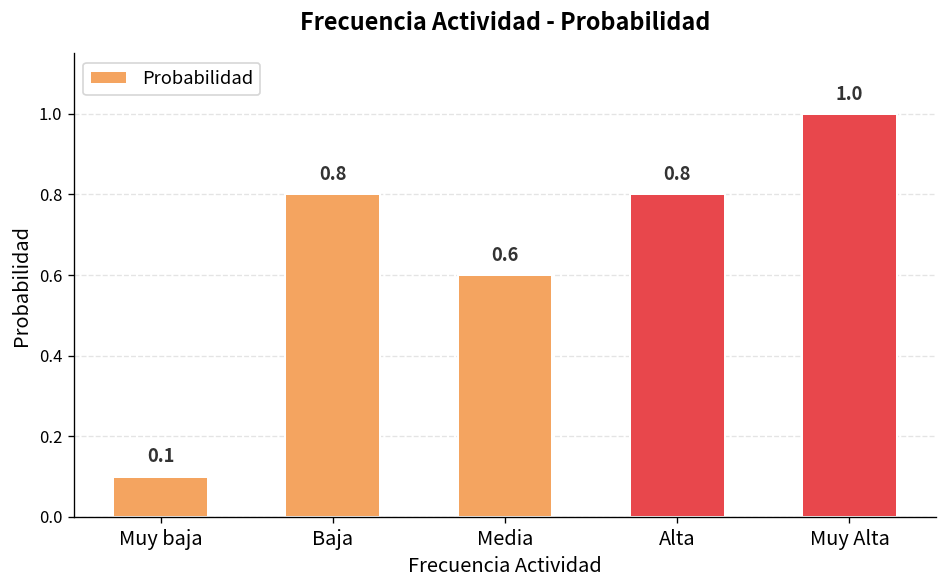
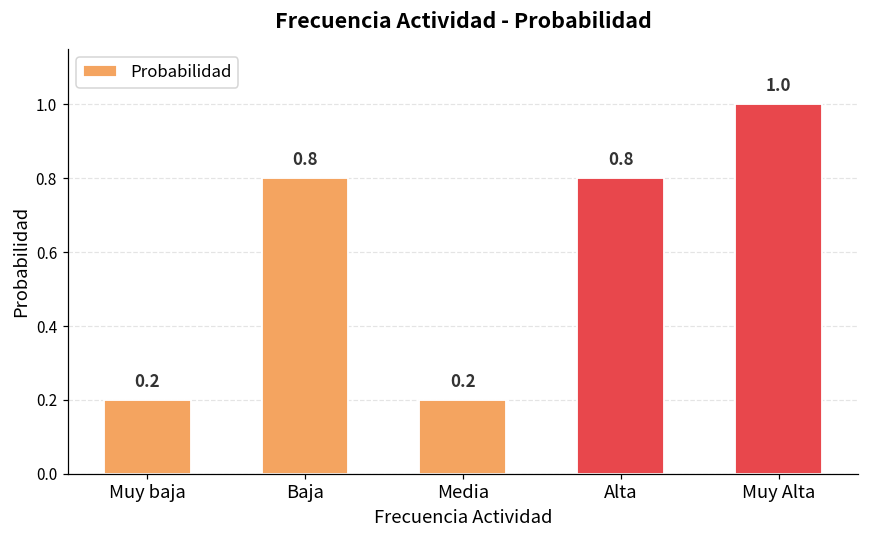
Muy baja: 0.1 -> 0.2
Media: 0.6 -> 0.2
